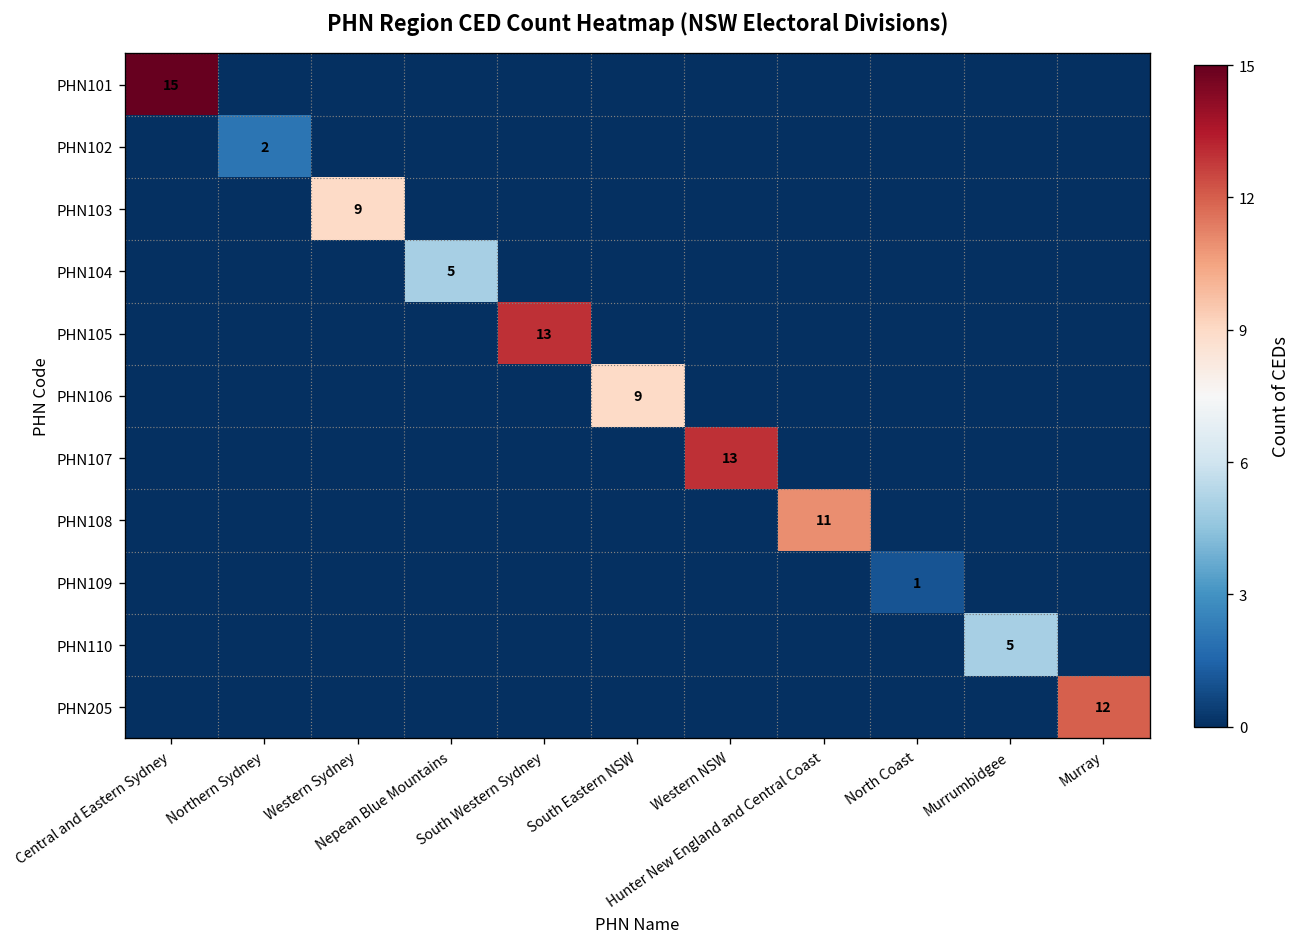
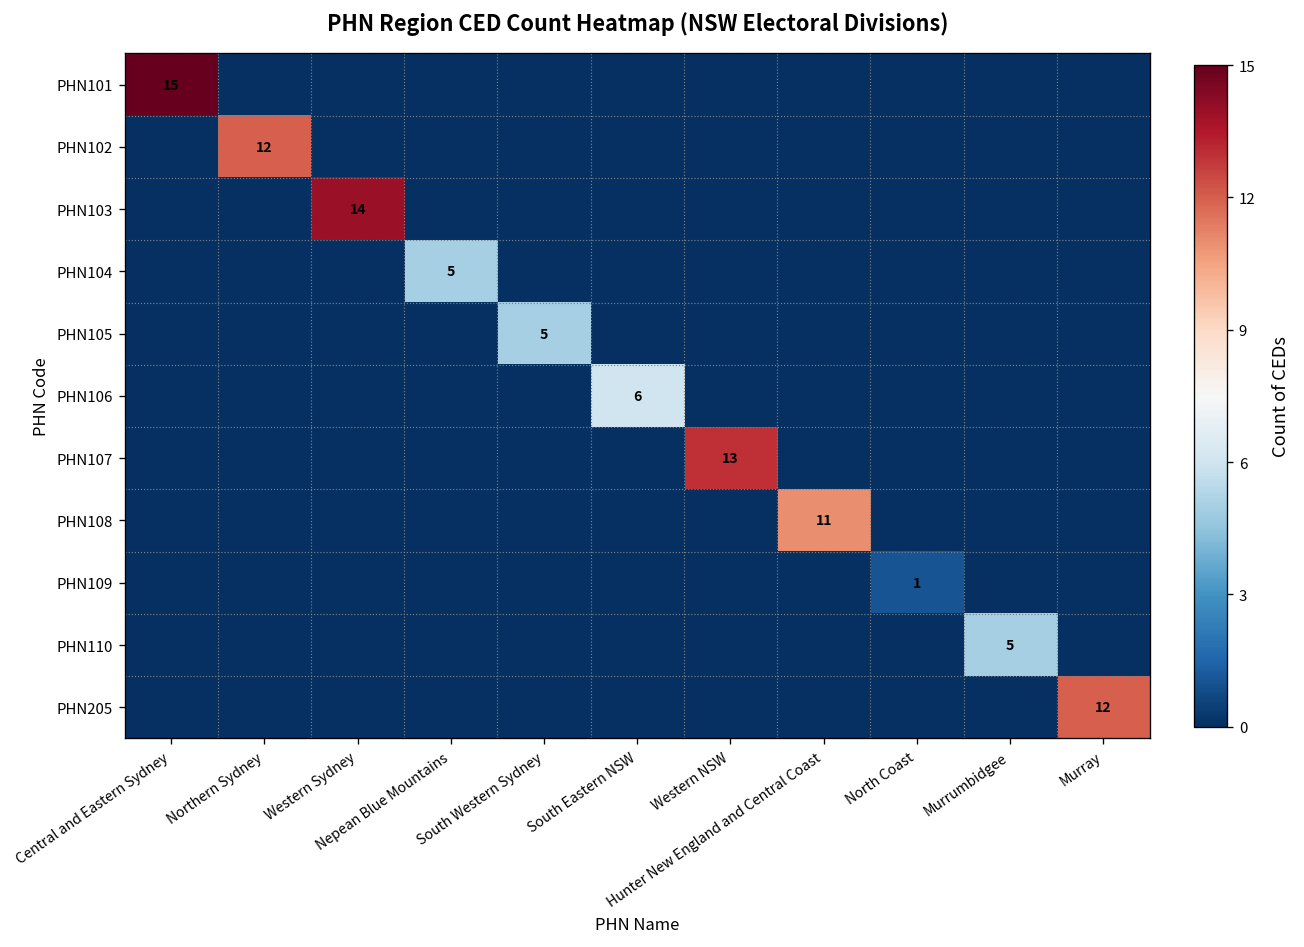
PHN102, Northern Sydney: 2 -> 12
PHN103, Western Sydney: 9 -> 14
PHN105, South Western Sydney: 13 -> 5
PHN106, South Eastern NSW: 9 -> 6
